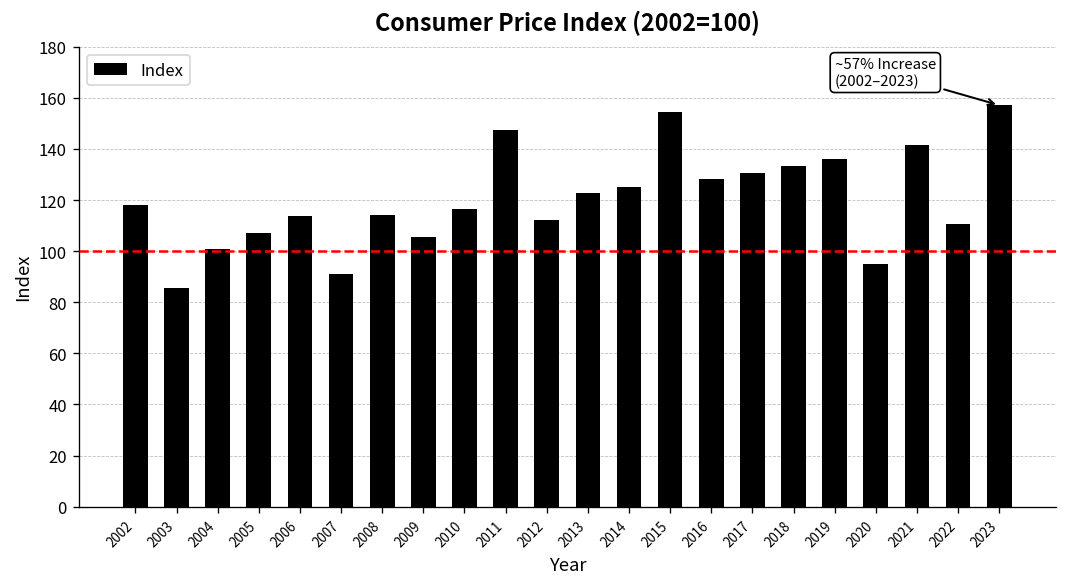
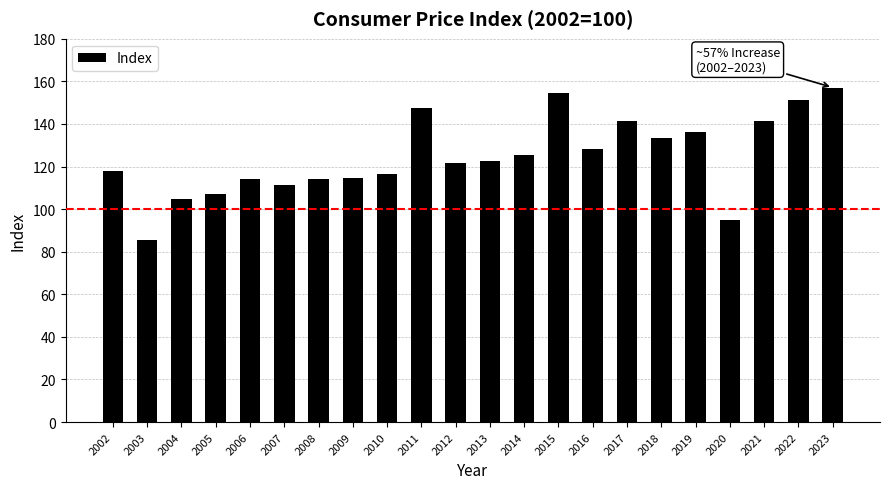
2004: 101 -> 105
2007: 91 -> 112
2009: 106 -> 114
2012: 112 -> 122
2017: 130 -> 141
2022: 111 -> 151
